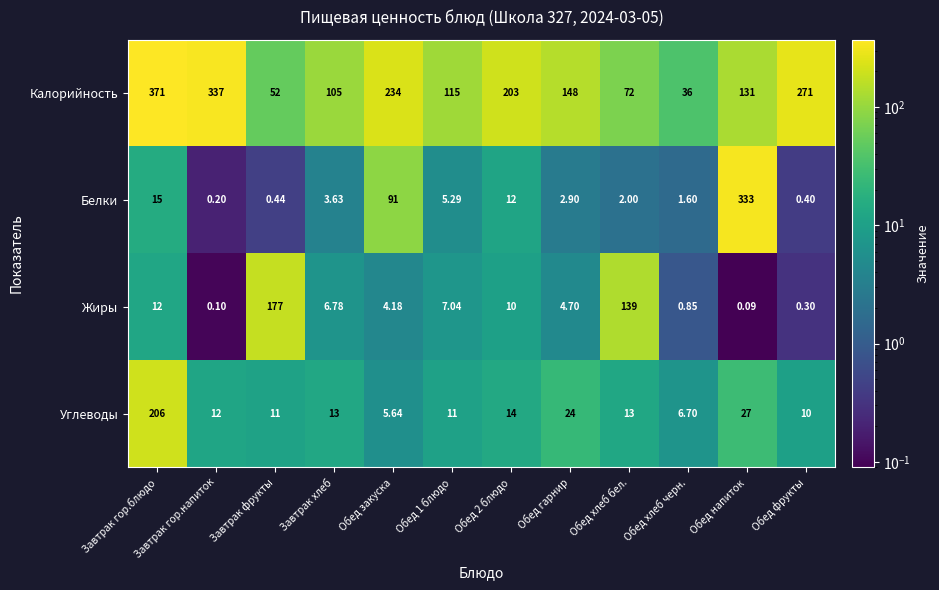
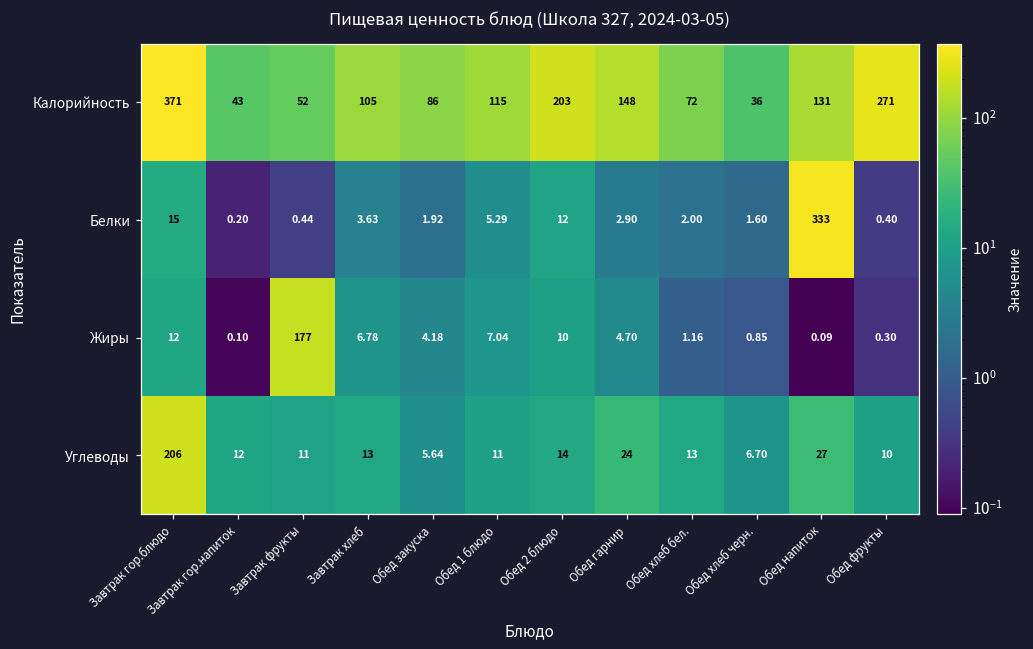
Калорийность, Завтрак гор.напиток: 337 -> 43
Калорийность, Обед закуска: 234 -> 86
Белки, Обед закуска: 91 -> 1.92
Жиры, Обед хлеб бел.: 139 -> 1.16
